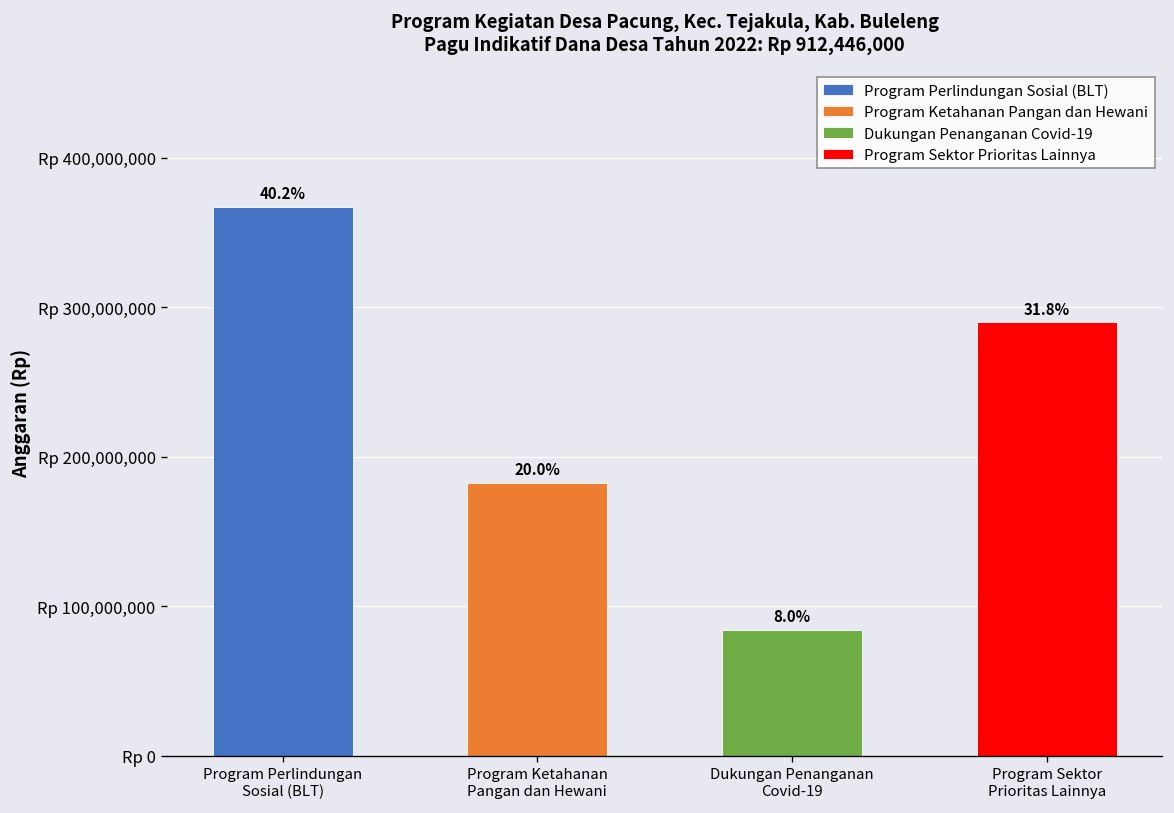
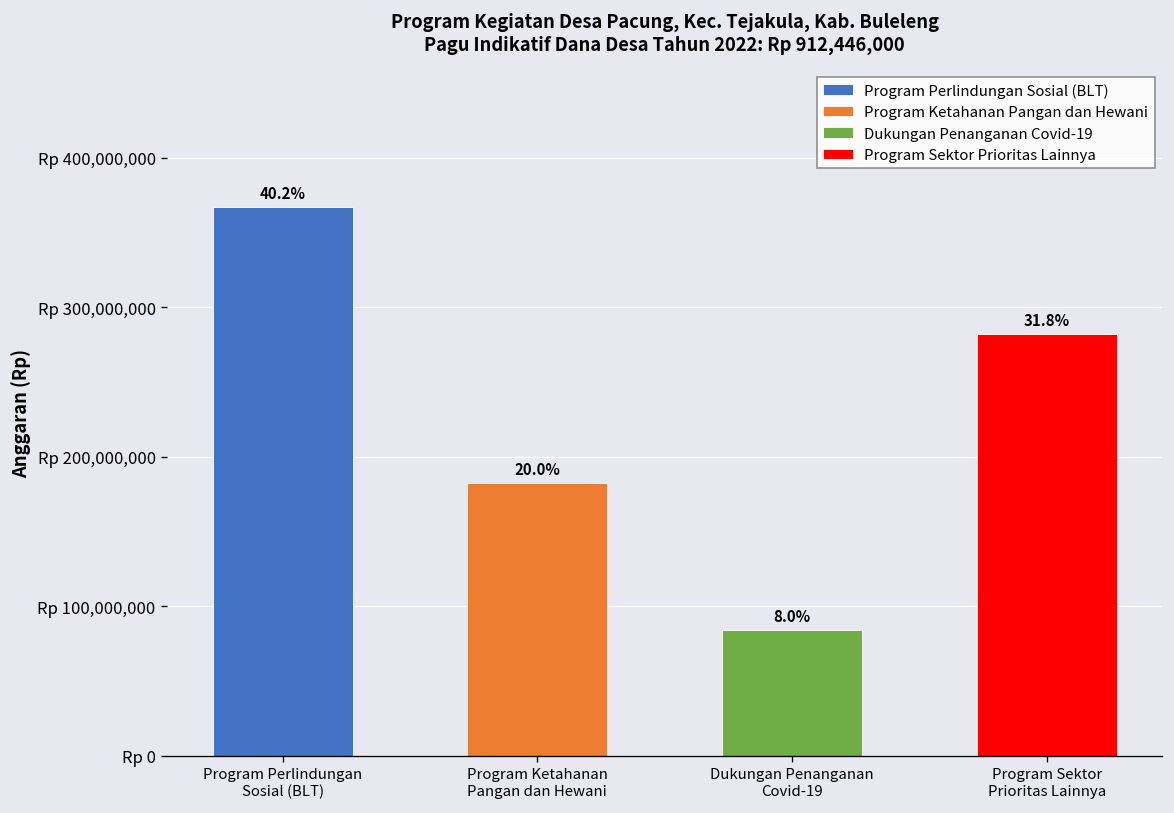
Program Sektor Prioritas Lainnya: Rp 290,000,000 -> Rp 282,000,000
